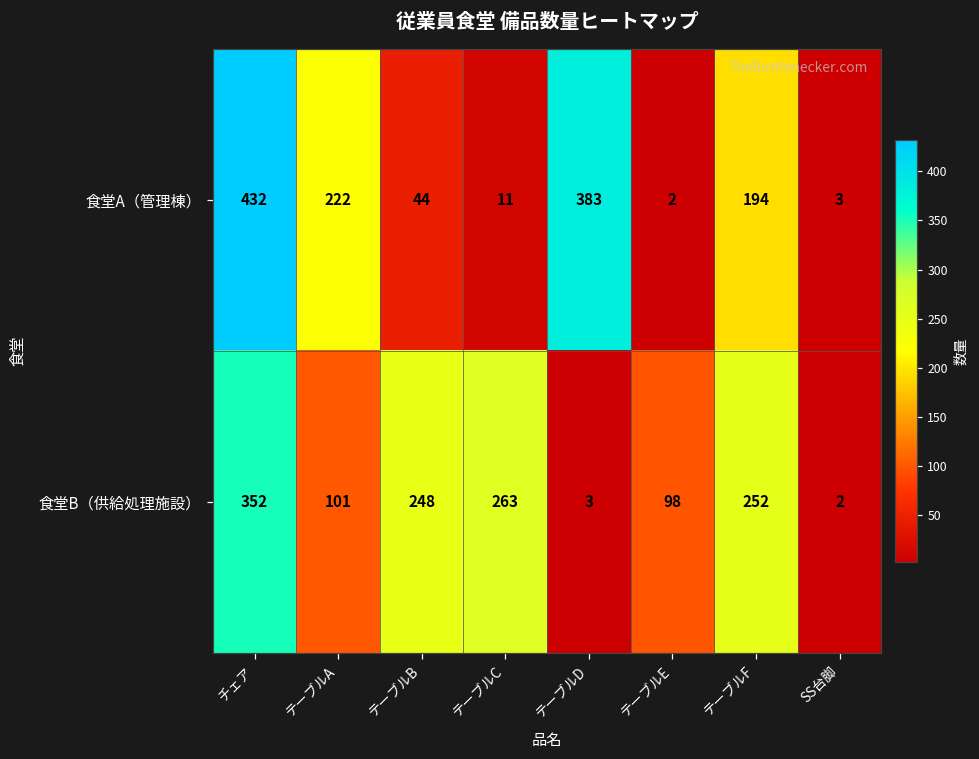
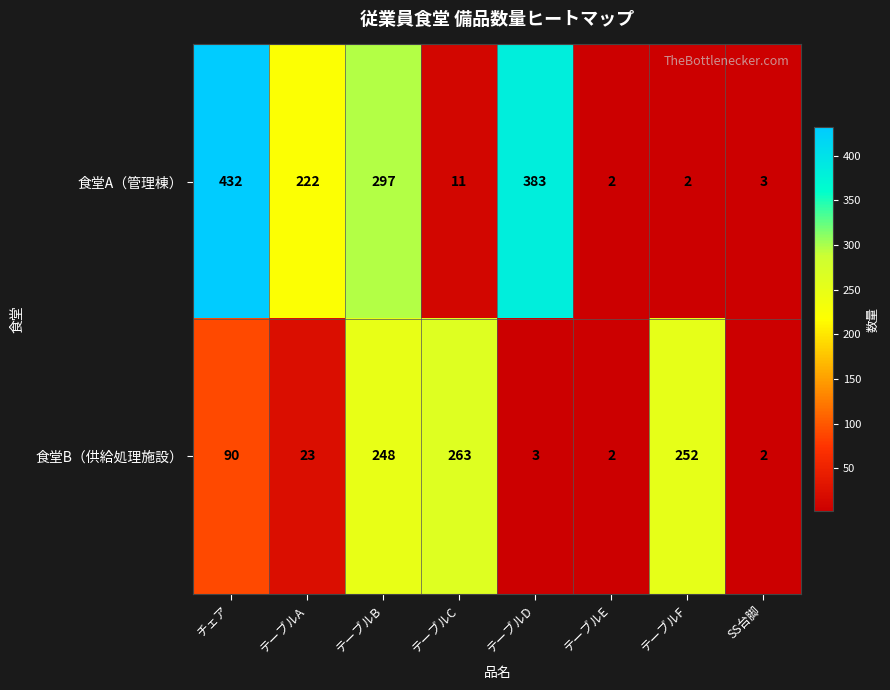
食堂A（管理棟）, テーブルB: 44 -> 297
食堂A（管理棟）, テーブルF: 194 -> 2
食堂B（供給処理施設）, チェア: 352 -> 90
食堂B（供給処理施設）, テーブルA: 101 -> 23
食堂B（供給処理施設）, テーブルE: 98 -> 2
